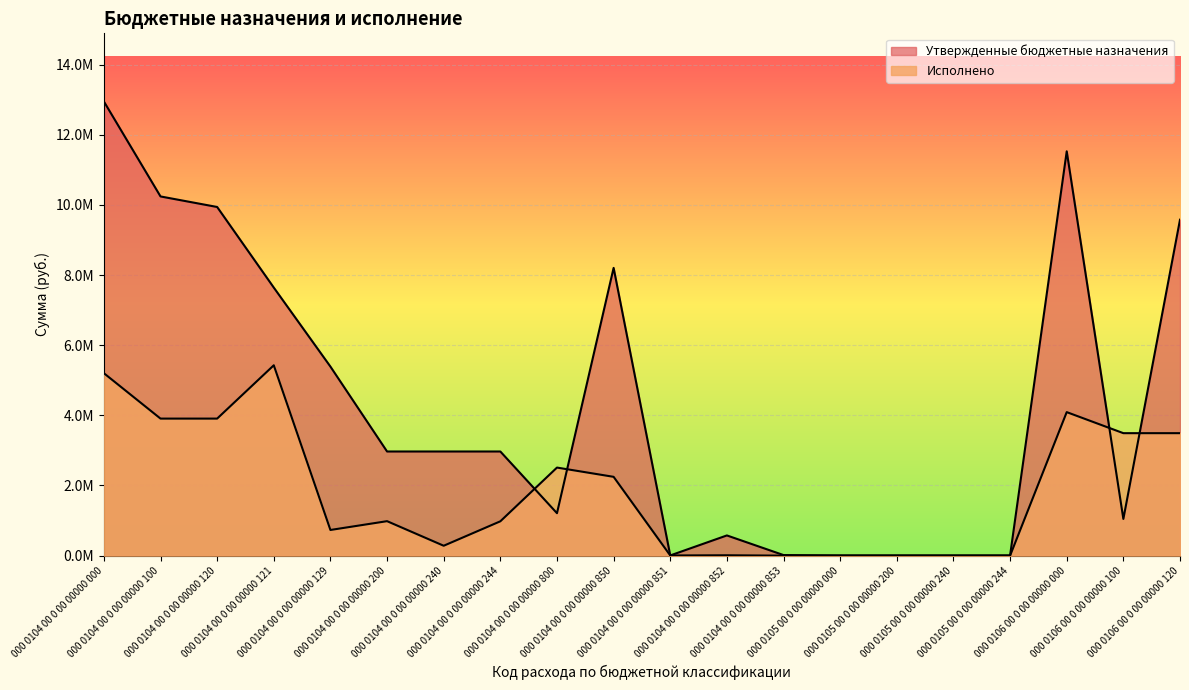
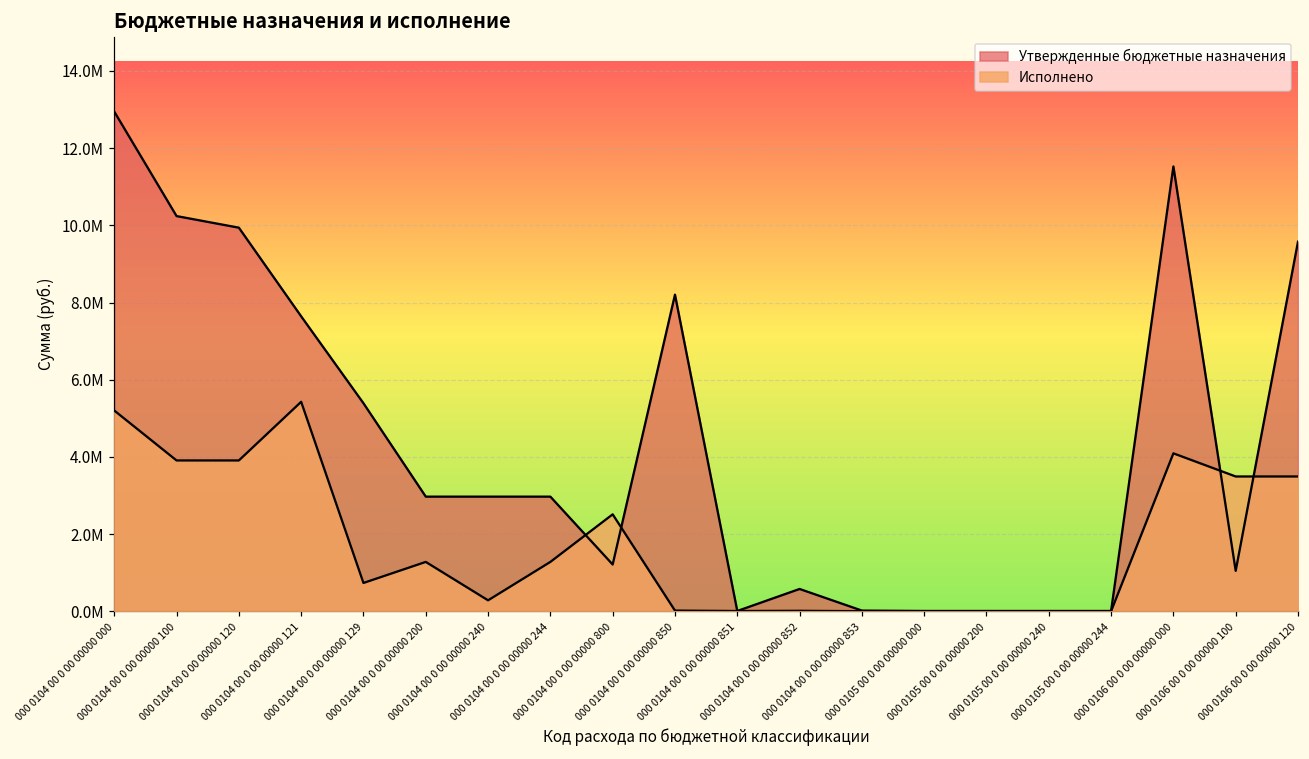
Исполнено, 000 0104 00 0 00 00000 200: 1000000 -> 1300000
Исполнено, 000 0104 00 0 00 00000 244: 1000000 -> 1300000
Исполнено, 000 0104 00 0 00 00000 850: 2200000 -> 0
